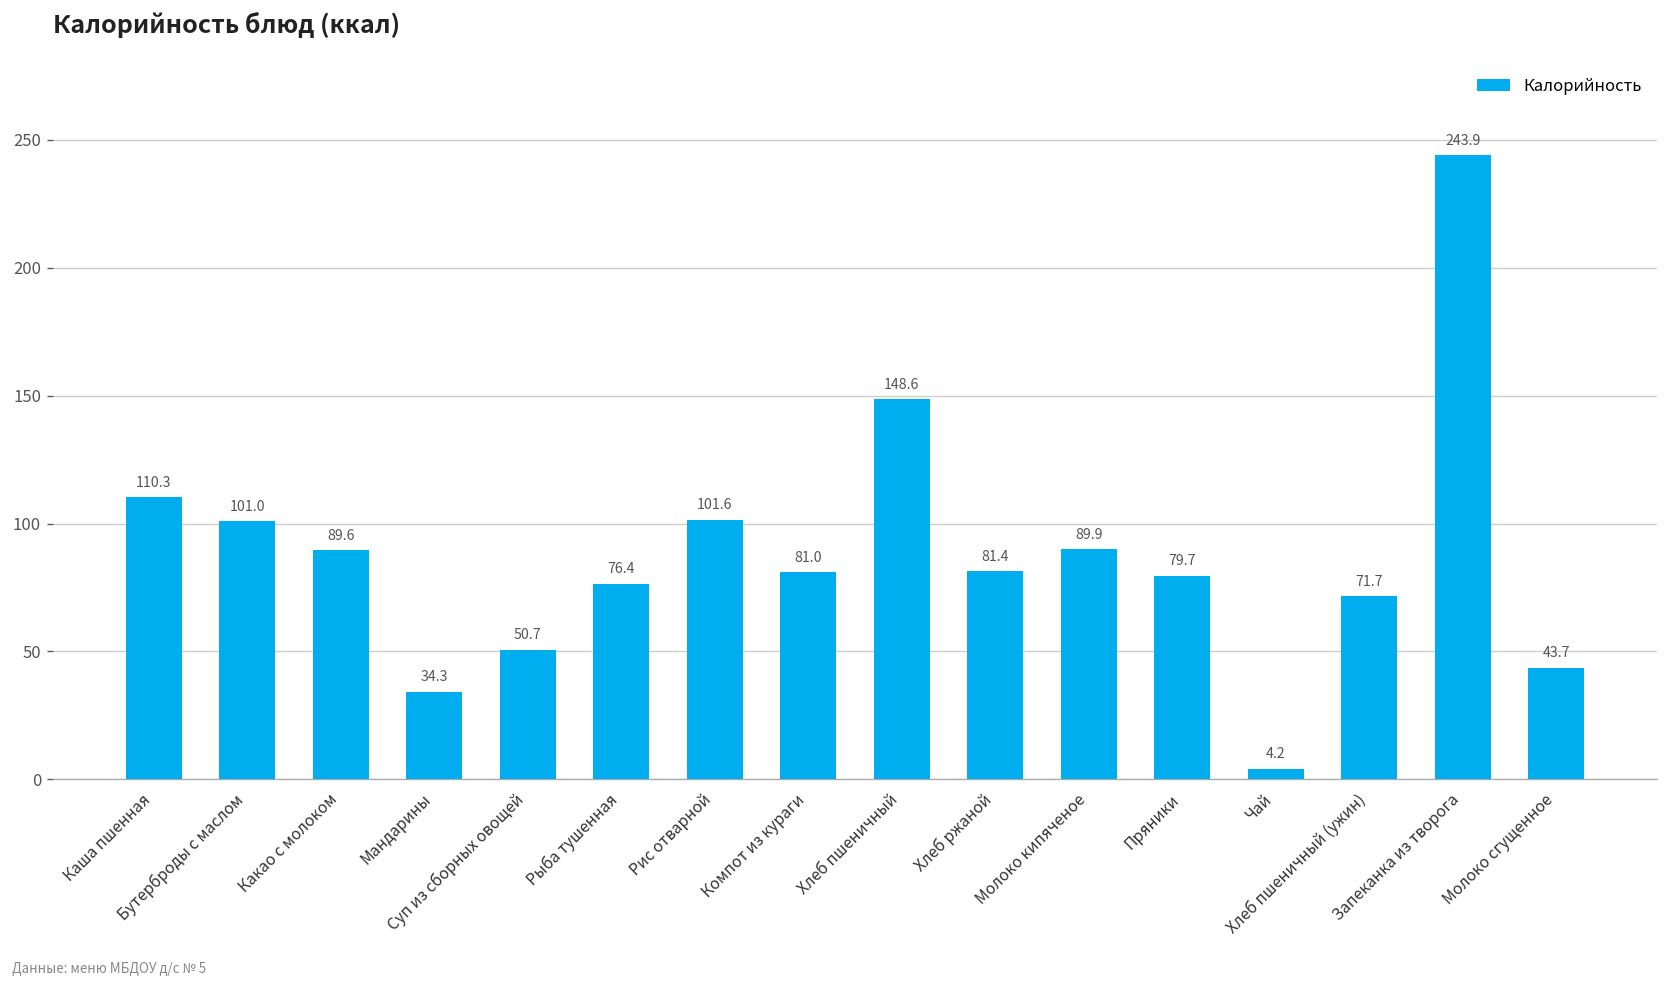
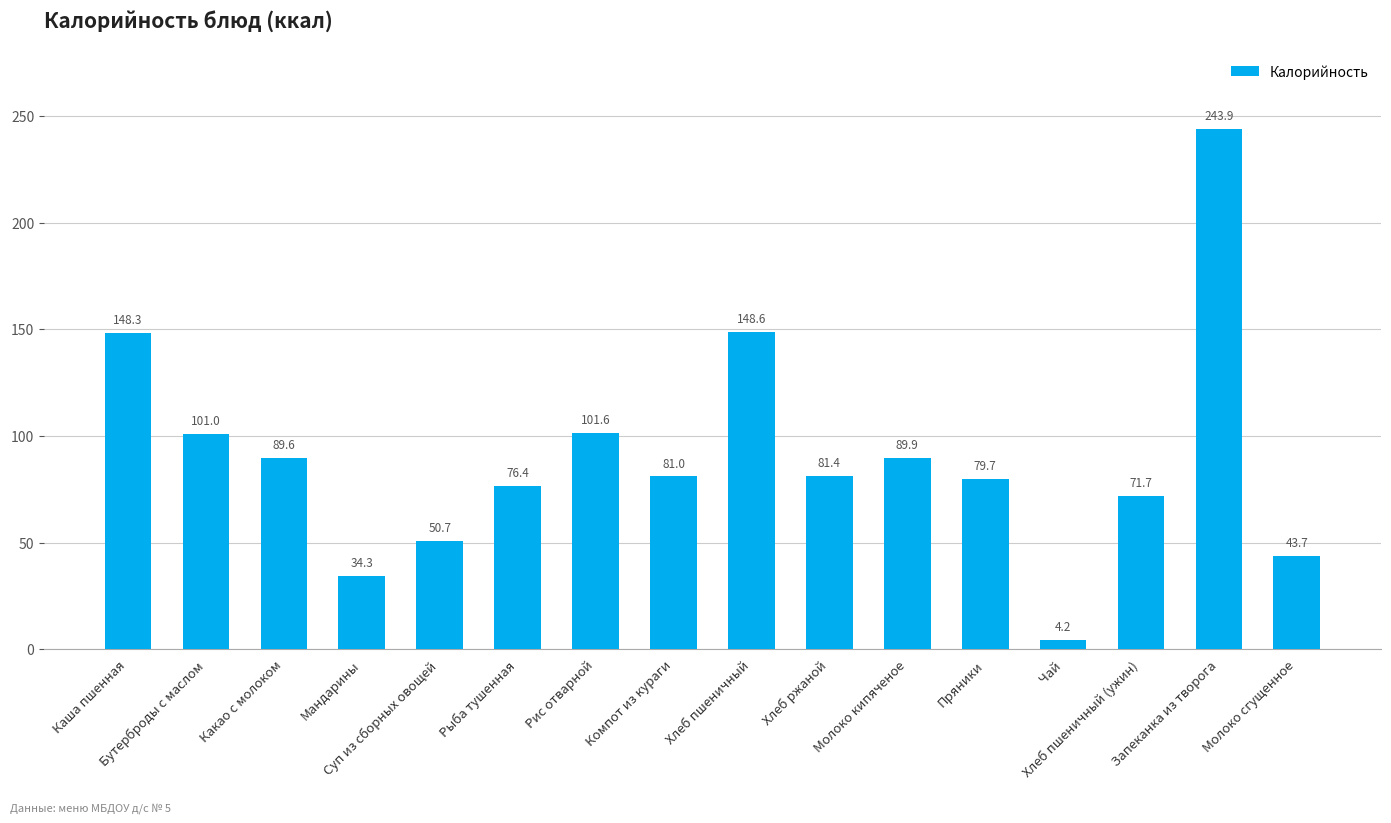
Каша пшенная: 110.3 -> 148.3
